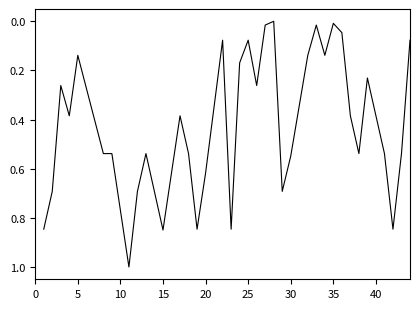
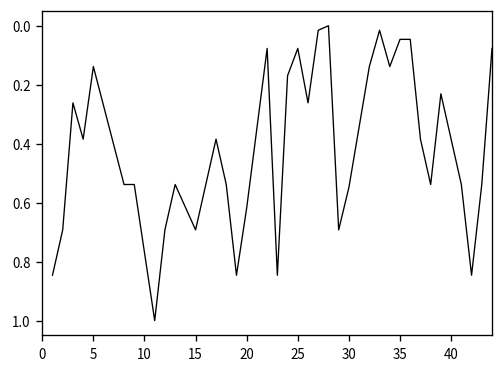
15: 0.85 -> 0.69
35: 0.01 -> 0.05
